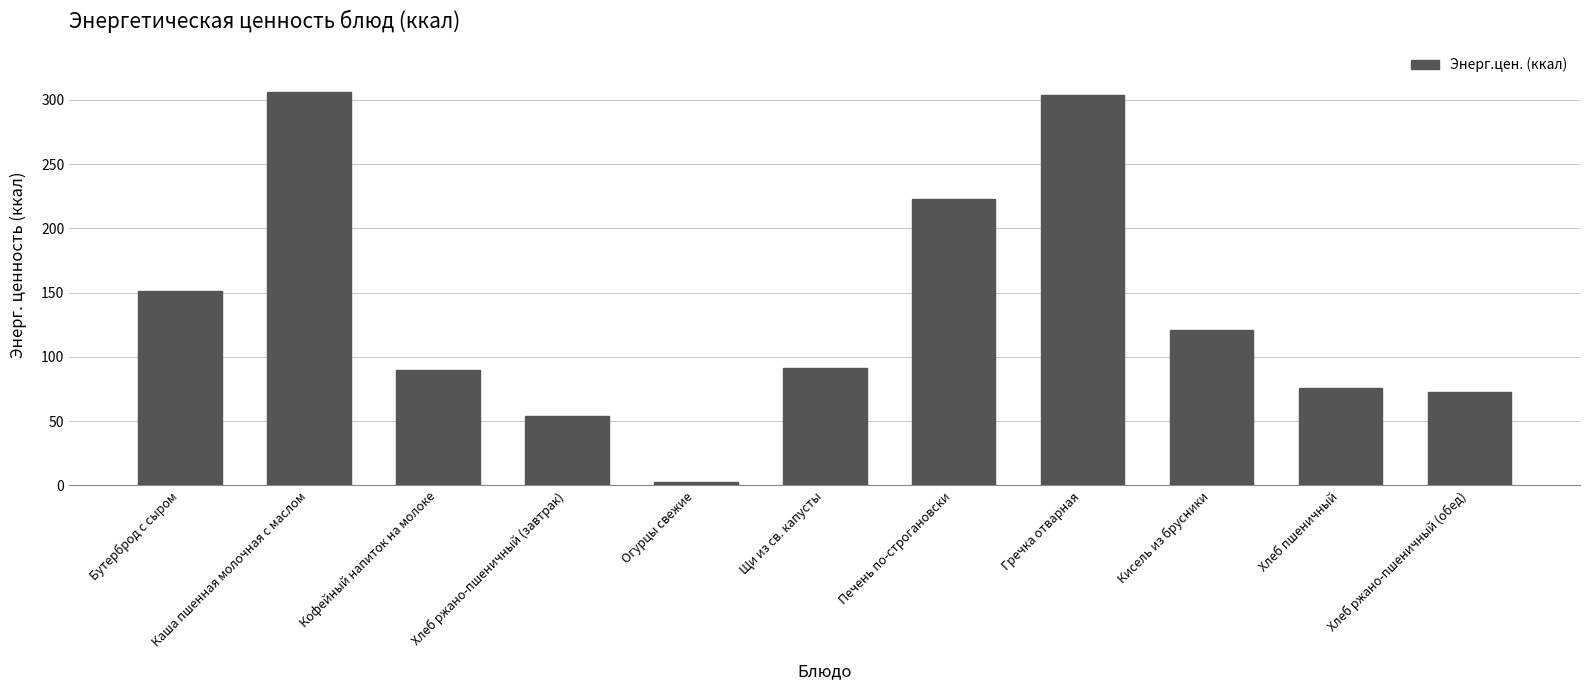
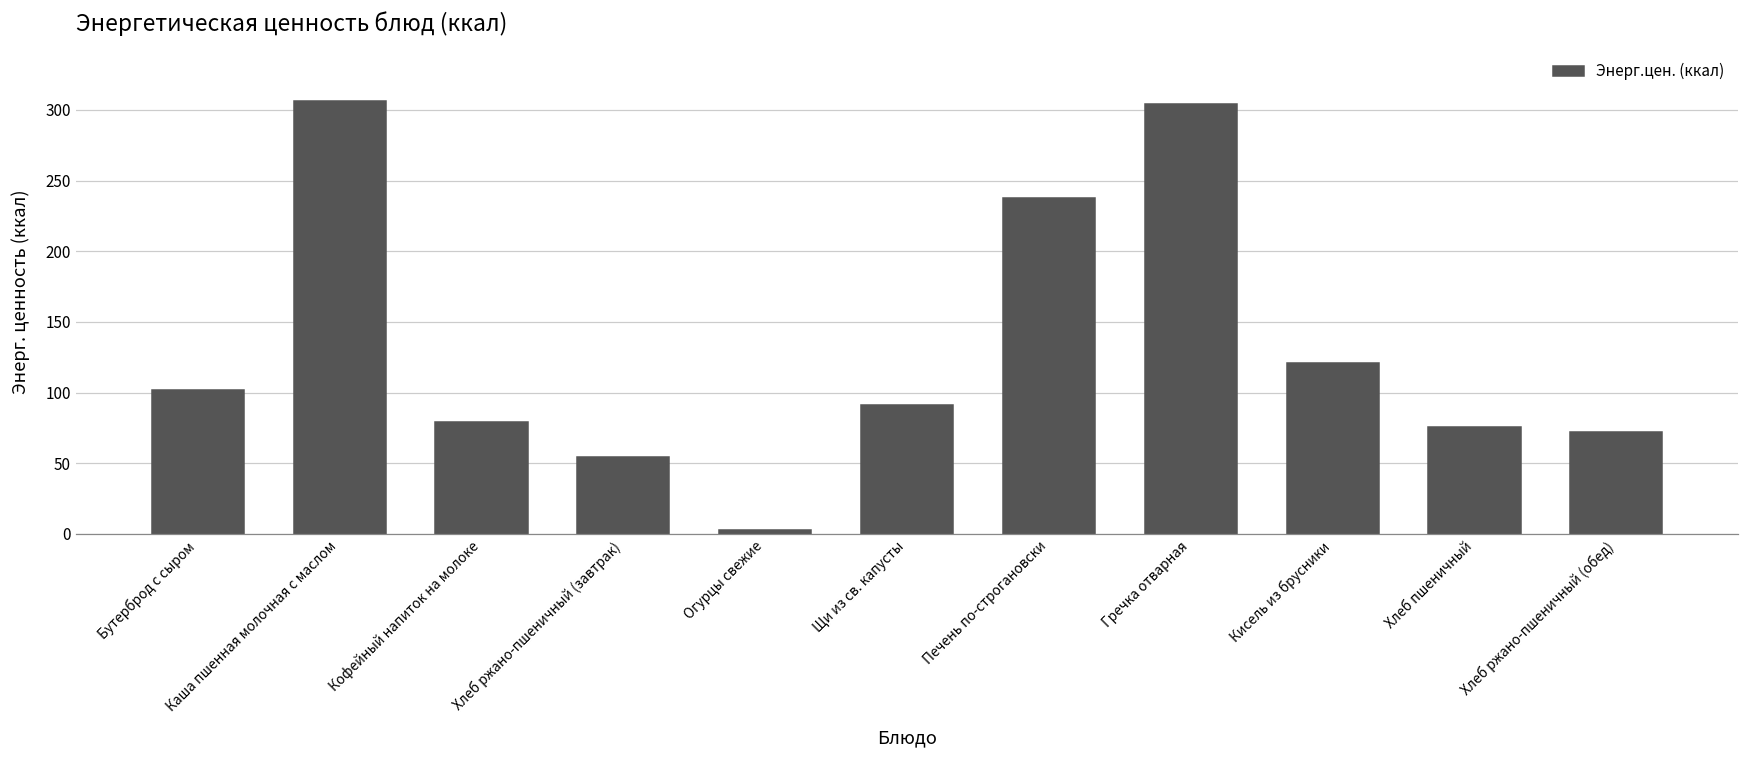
Бутерброд с сыром: 151 -> 102
Кофейный напиток на молоке: 90 -> 79
Печень по-строгановски: 223 -> 238
